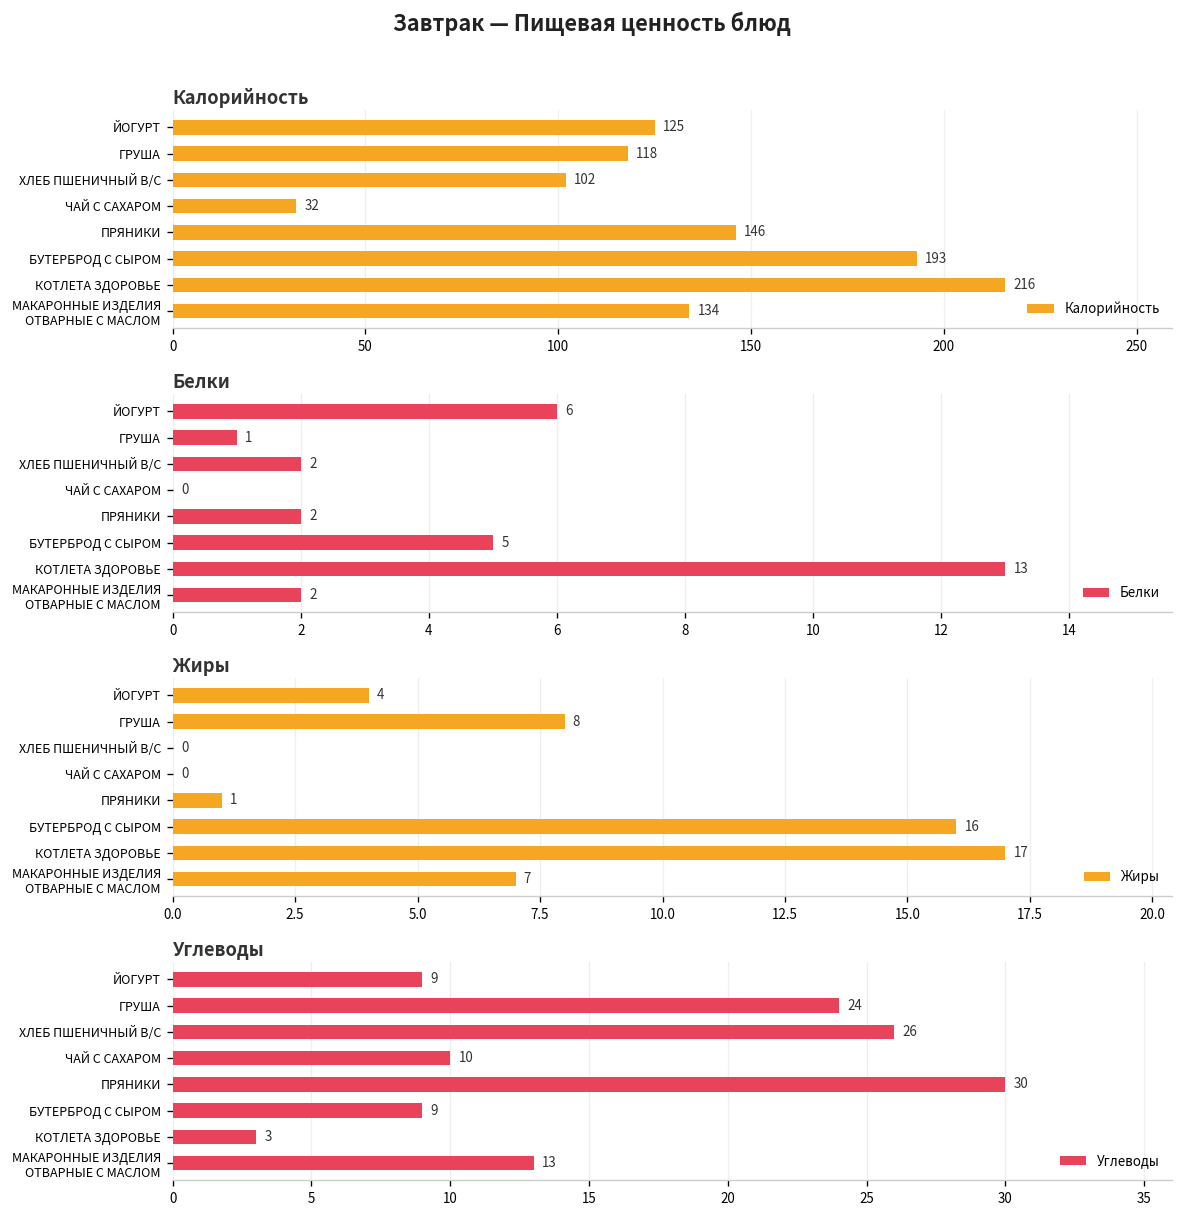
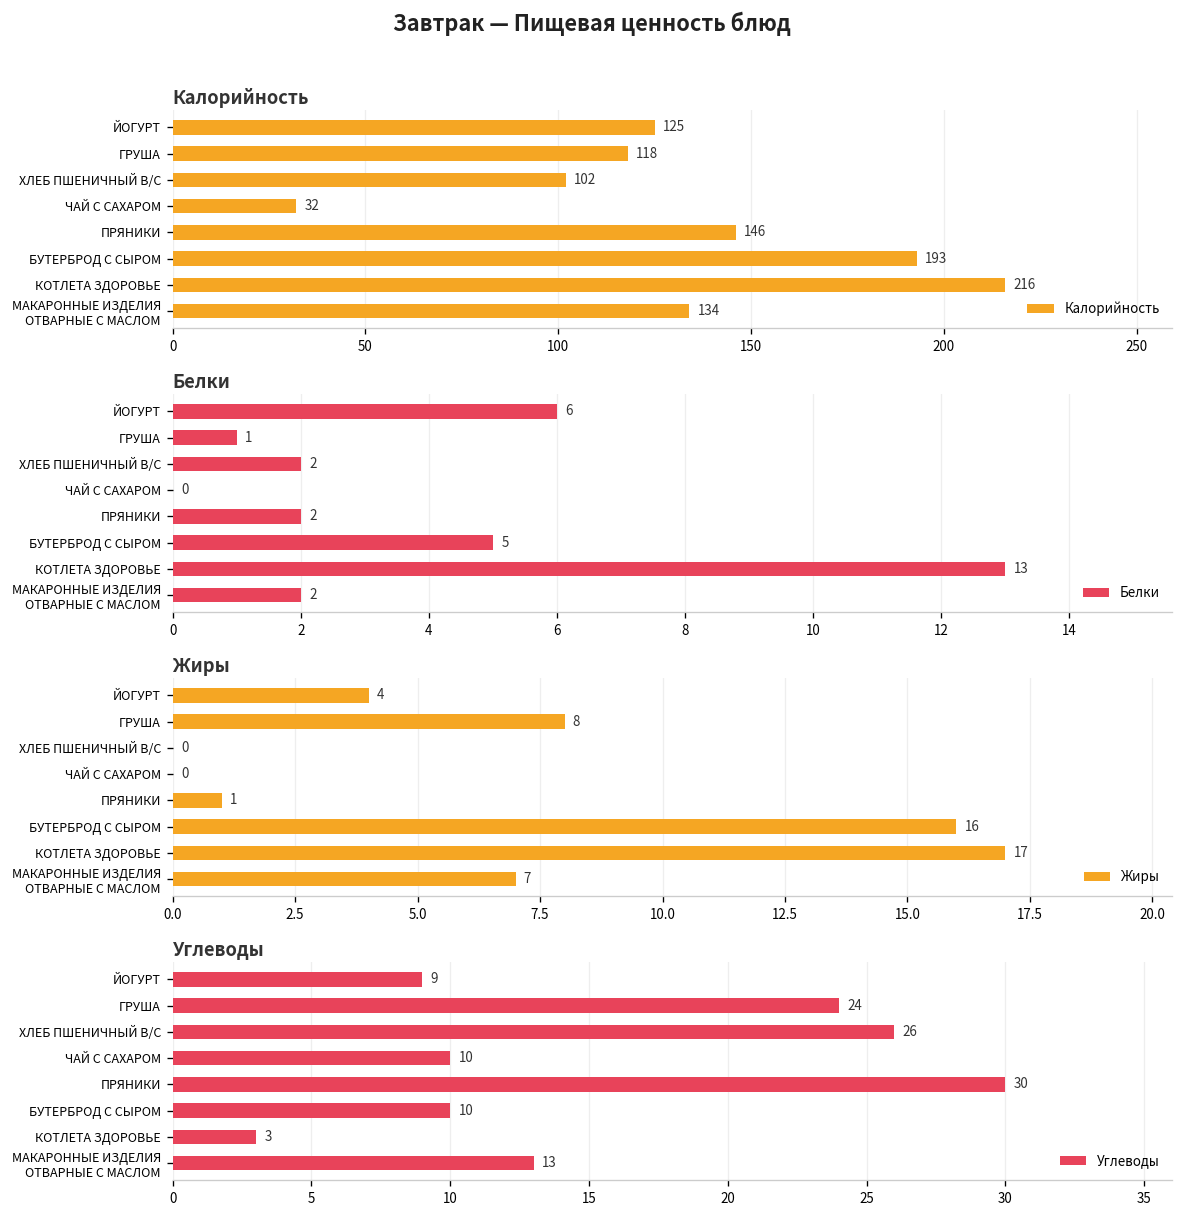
Углеводы, БУТЕРБРОД С СЫРОМ: 9 -> 10
